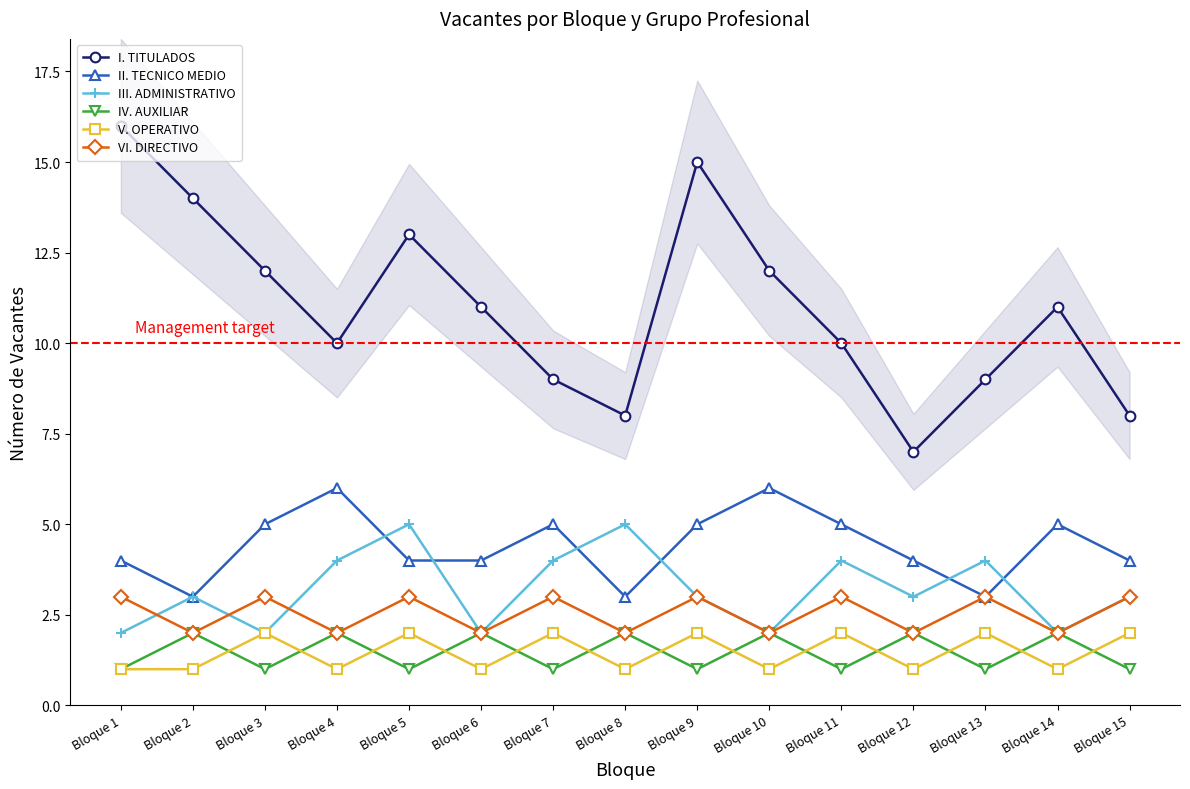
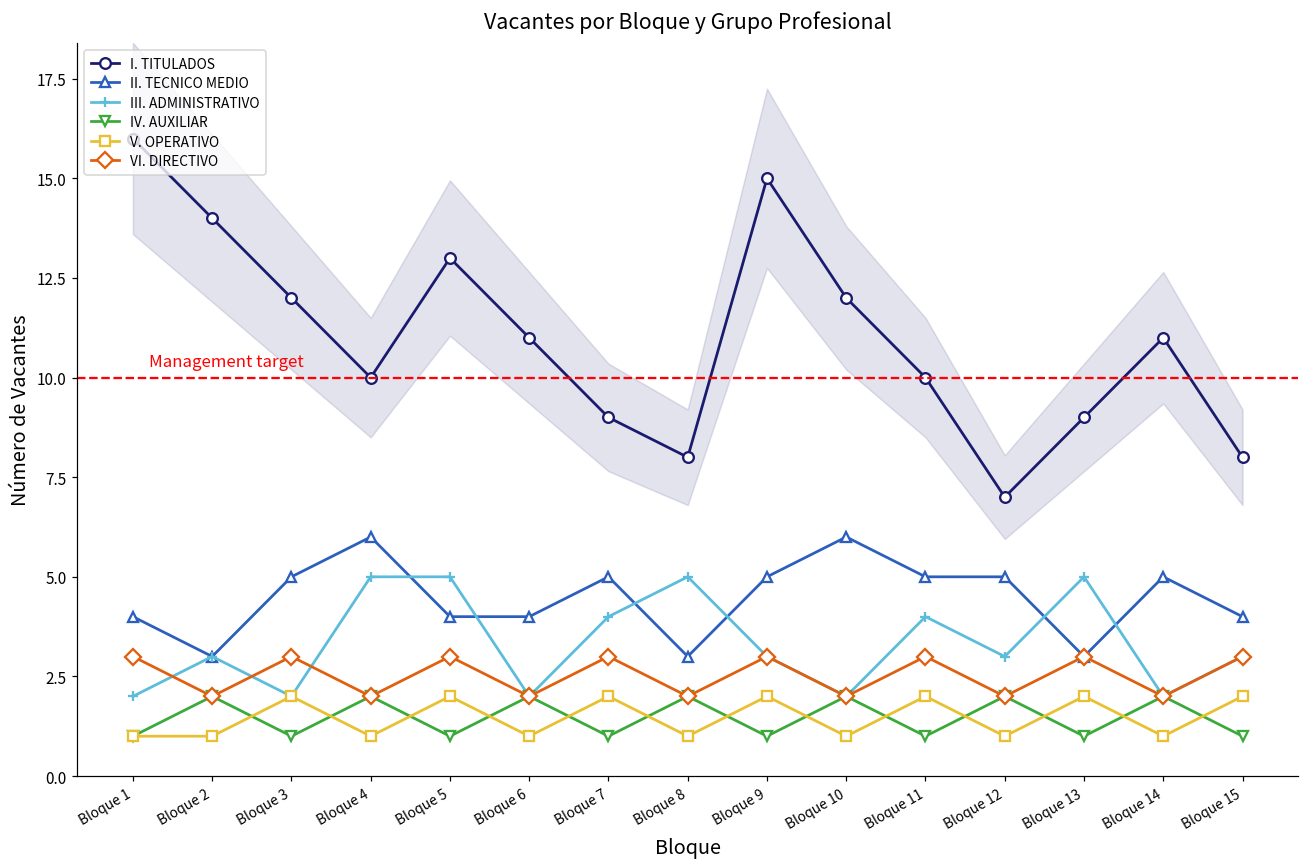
III. ADMINISTRATIVO, Bloque 4: 4 -> 5
II. TECNICO MEDIO, Bloque 12: 4 -> 5
III. ADMINISTRATIVO, Bloque 13: 4 -> 5
